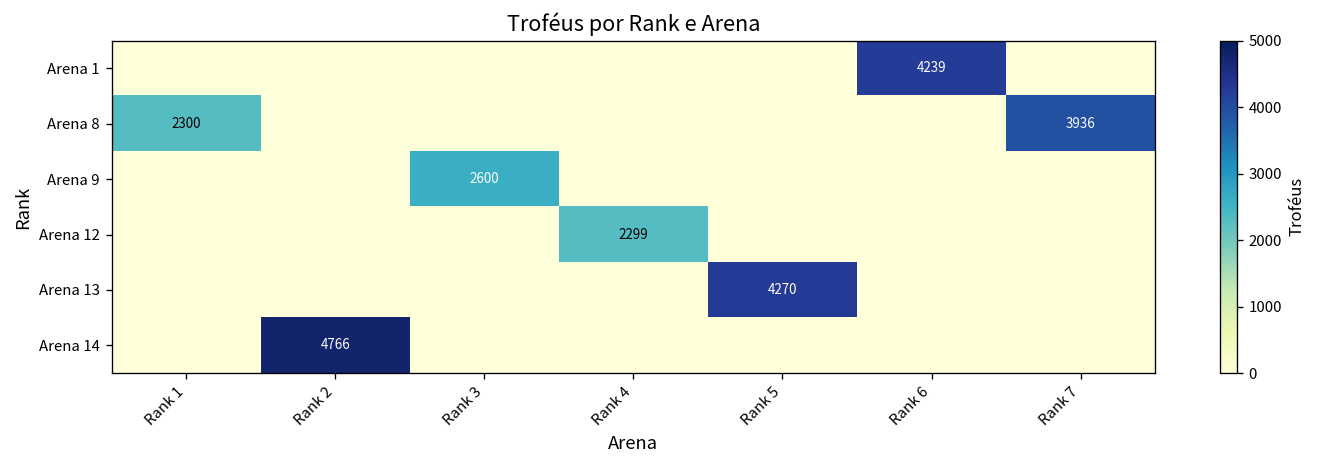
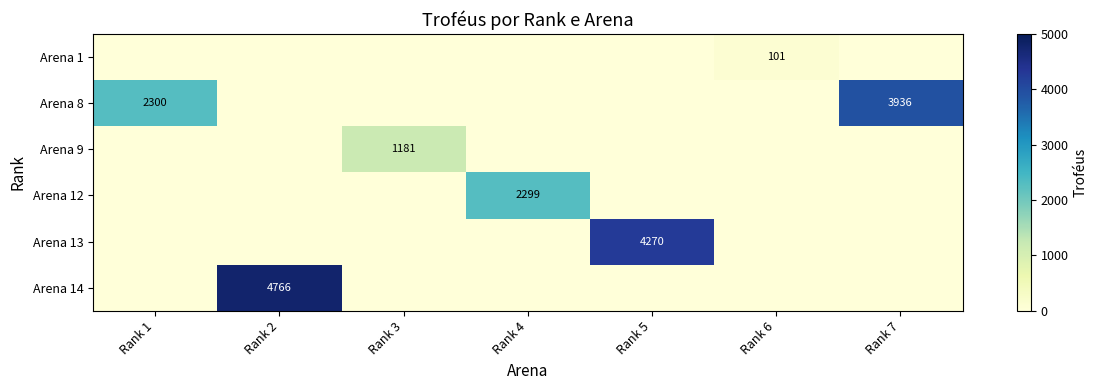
Arena 1, Rank 6: 4239 -> 101
Arena 9, Rank 3: 2600 -> 1181
